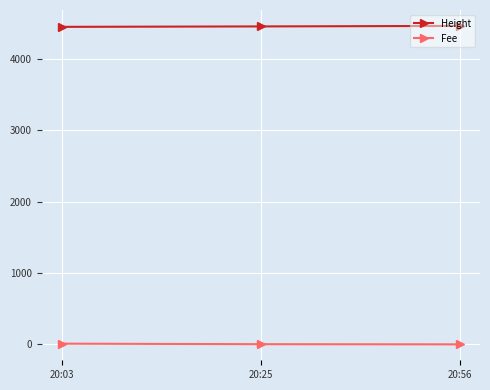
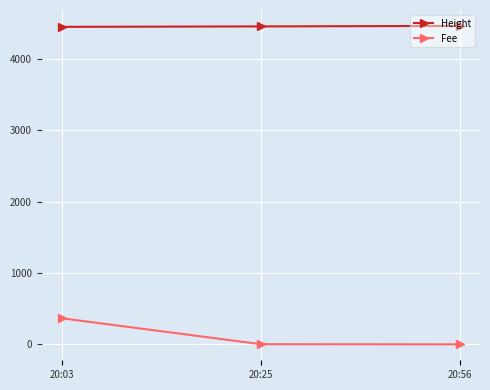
Fee, 20:03: 0 -> 400
